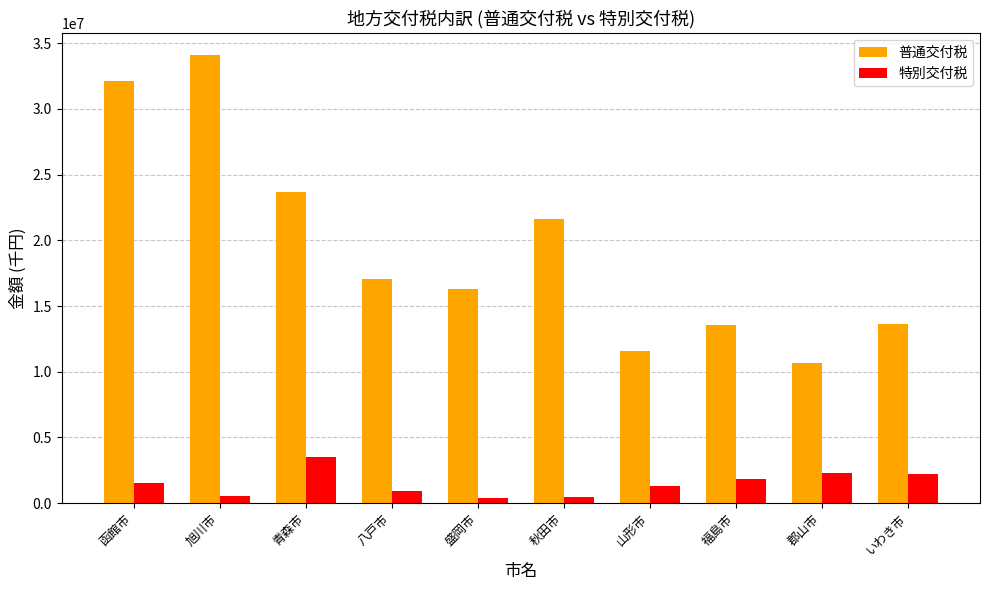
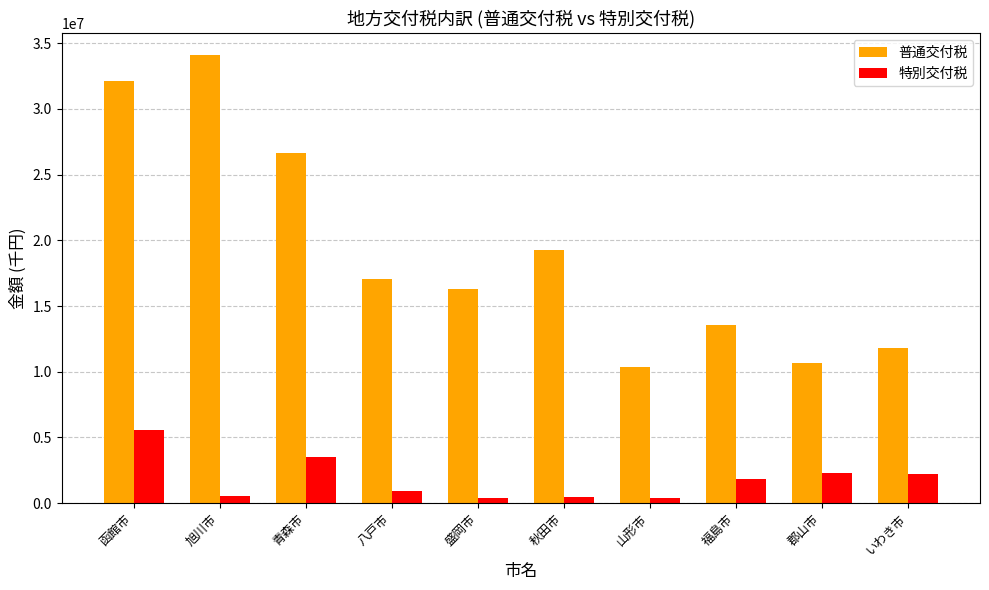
特別交付税, 函館市: 1500000 -> 5600000
普通交付税, 青森市: 23700000 -> 26700000
普通交付税, 秋田市: 21600000 -> 19300000
普通交付税, 山形市: 11600000 -> 10400000
特別交付税, 山形市: 1300000 -> 400000
普通交付税, いわき市: 13600000 -> 11800000
